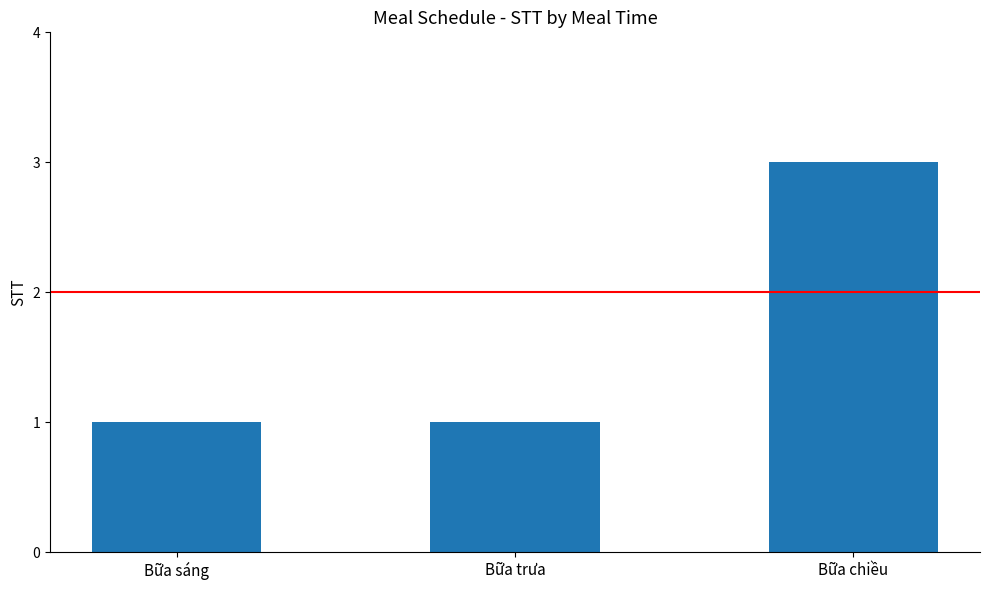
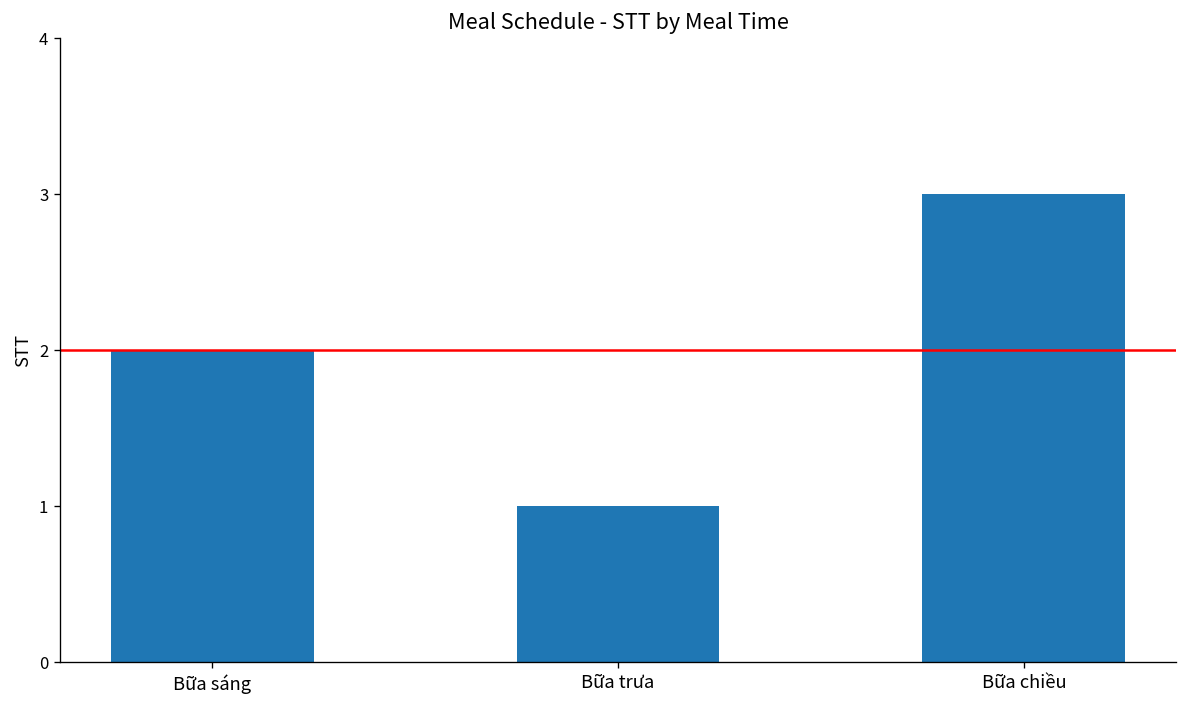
Bữa sáng: 1 -> 2
